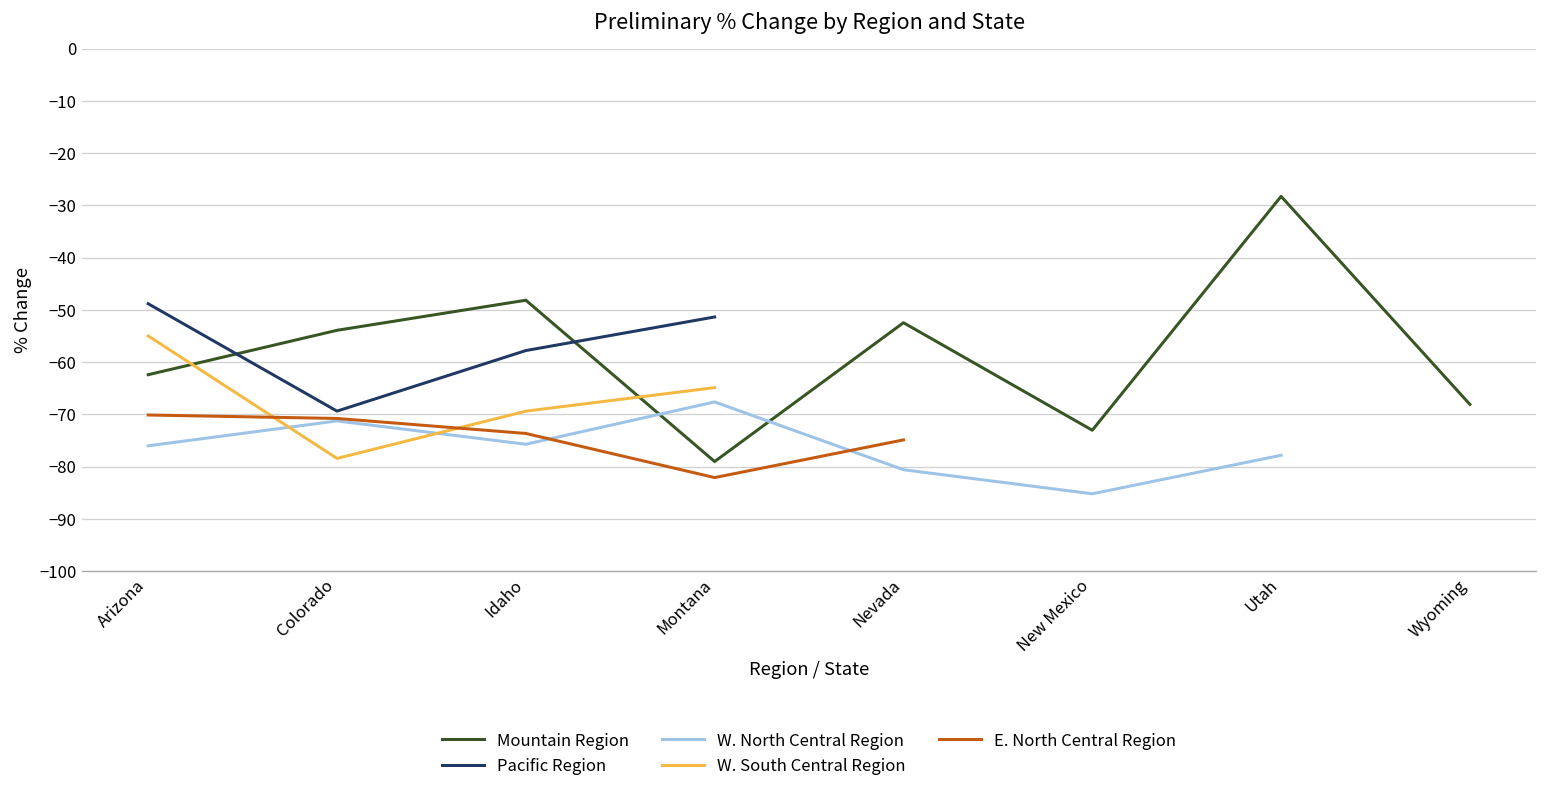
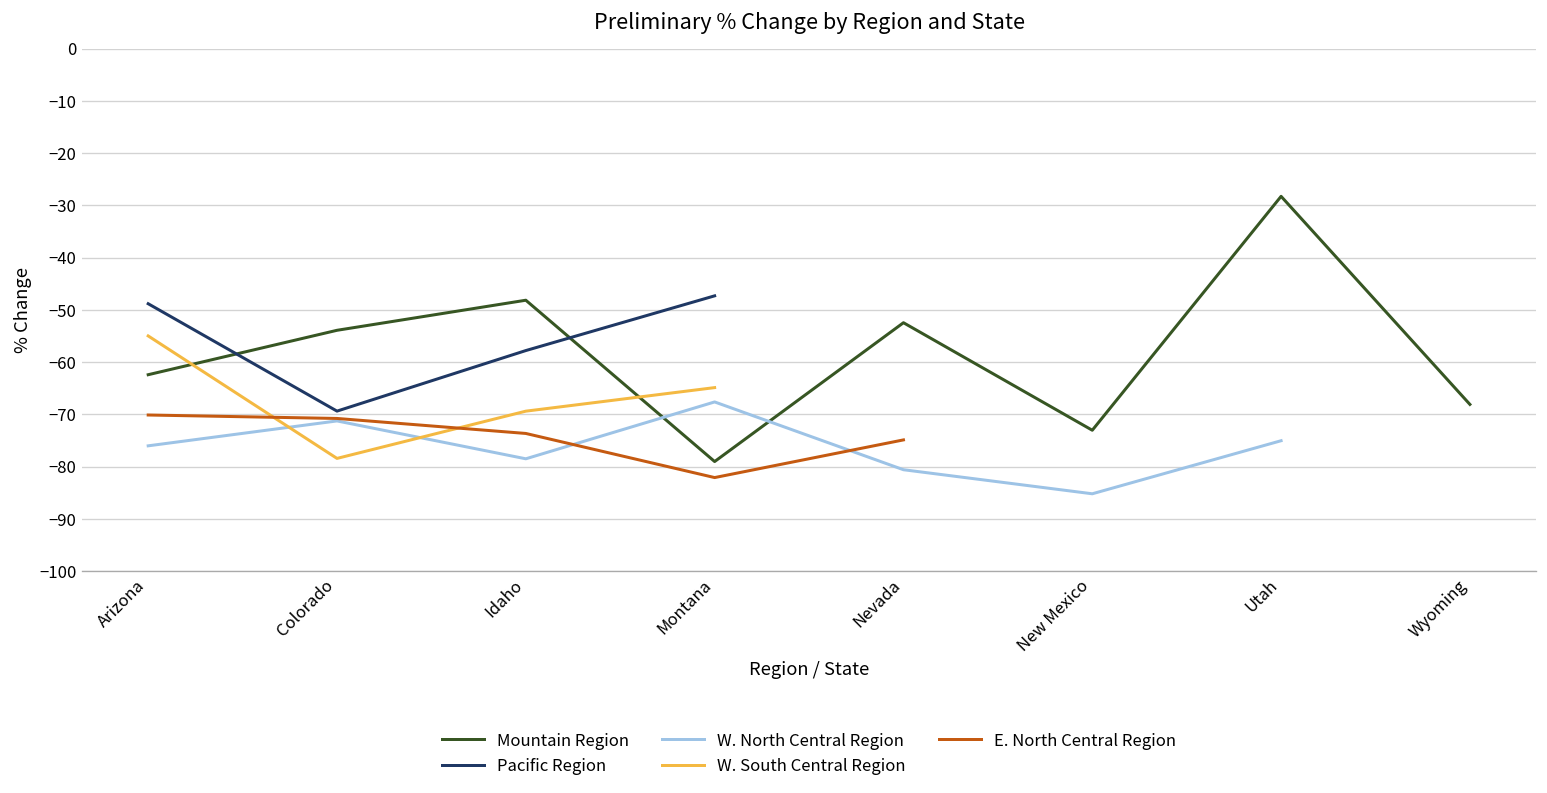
W. North Central Region, Idaho: -76 -> -79
Pacific Region, Montana: -51 -> -47
W. North Central Region, Utah: -78 -> -75
